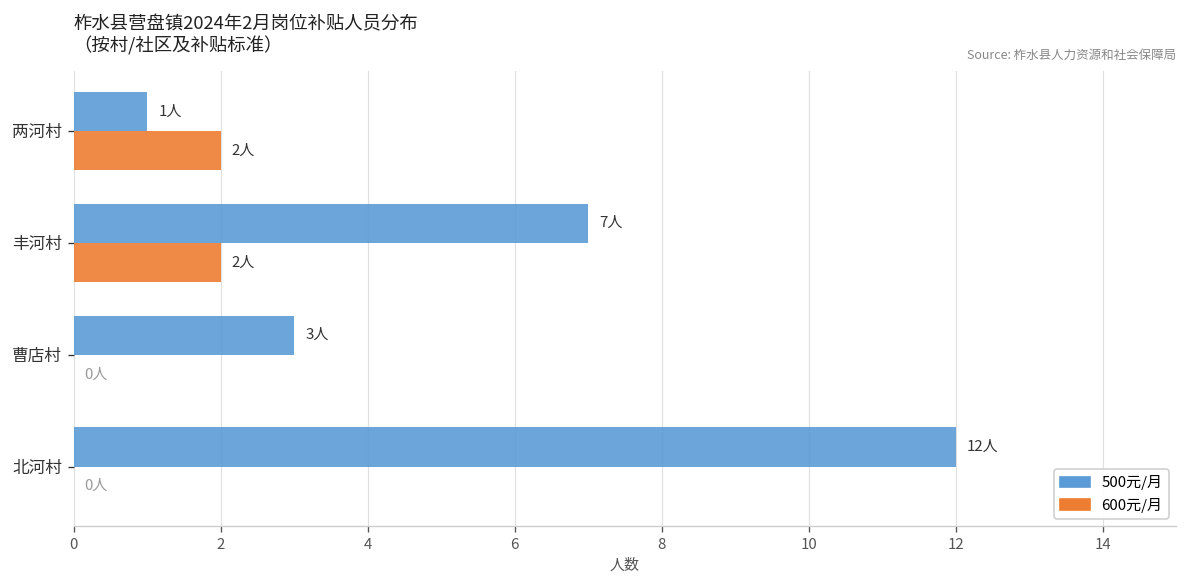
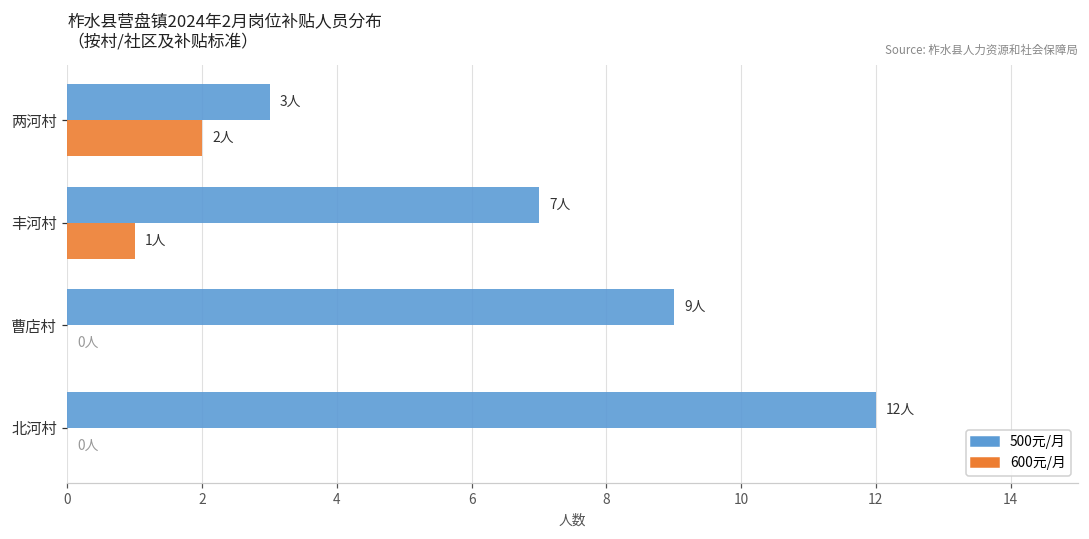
500元/月, 两河村: 1人 -> 3人
600元/月, 丰河村: 2人 -> 1人
500元/月, 曹店村: 3人 -> 9人
